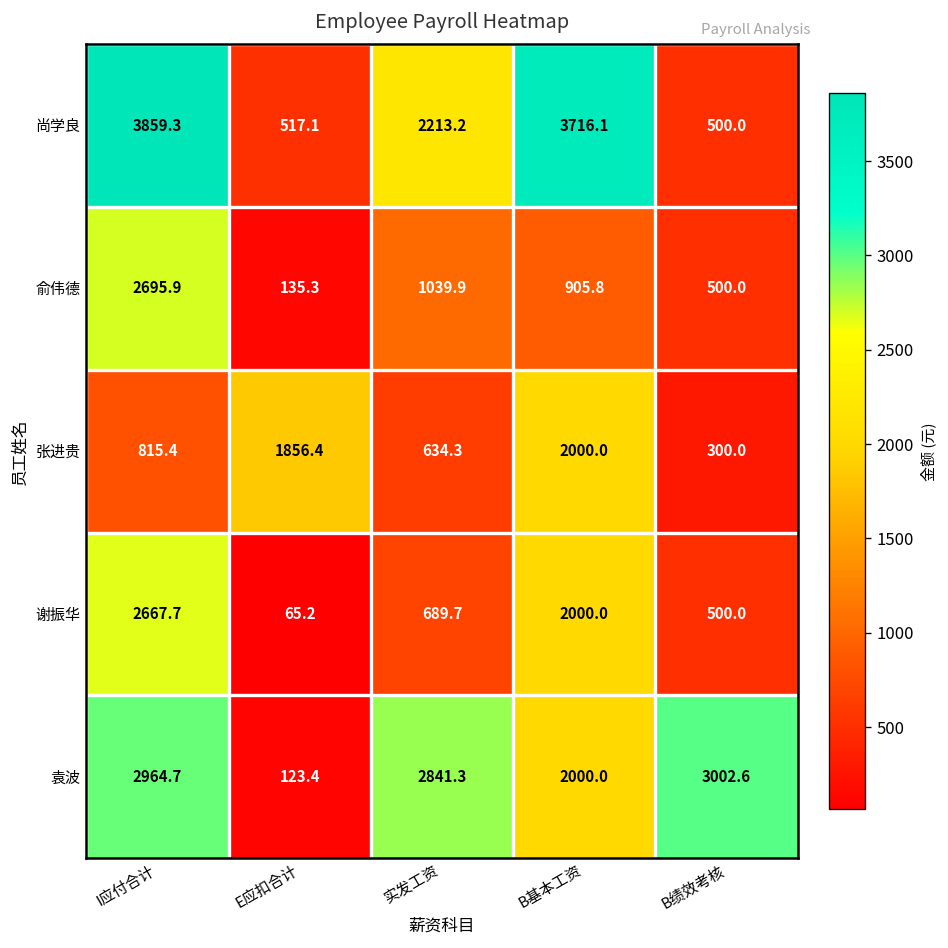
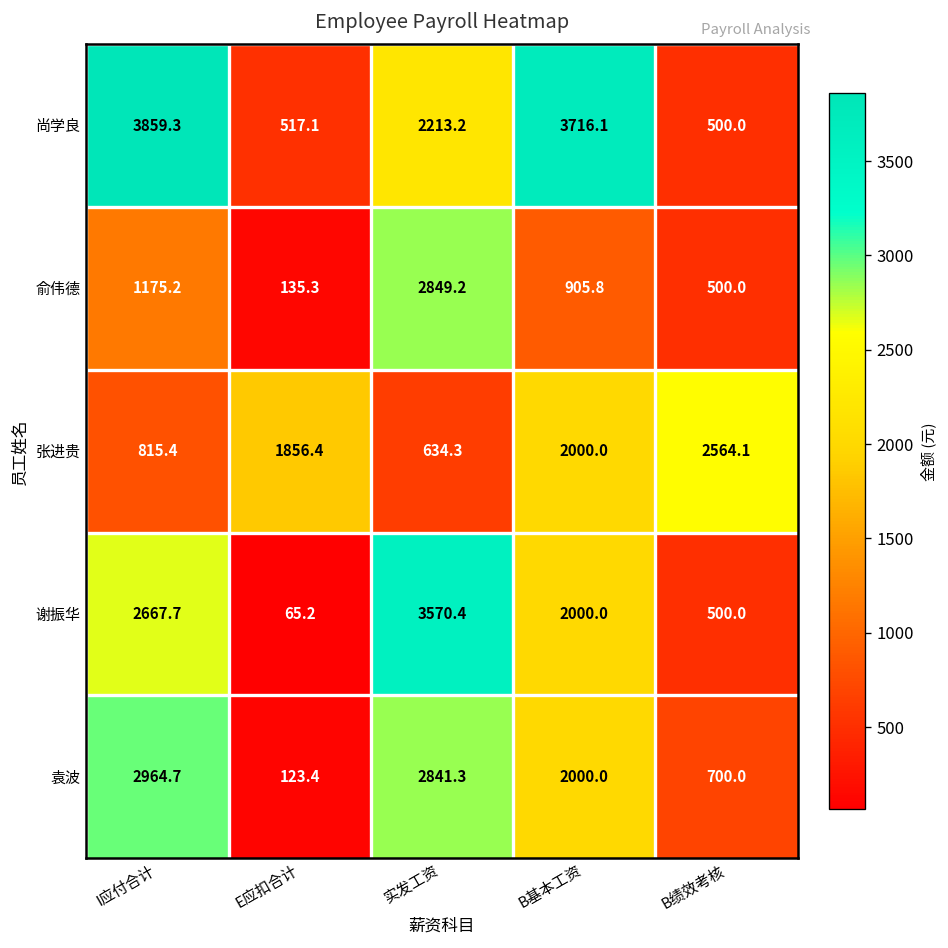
俞伟德, I应付合计: 2695.9 -> 1175.2
俞伟德, 实发工资: 1039.9 -> 2849.2
张进贵, B绩效考核: 300.0 -> 2564.1
谢振华, 实发工资: 689.7 -> 3570.4
袁波, B绩效考核: 3002.6 -> 700.0
